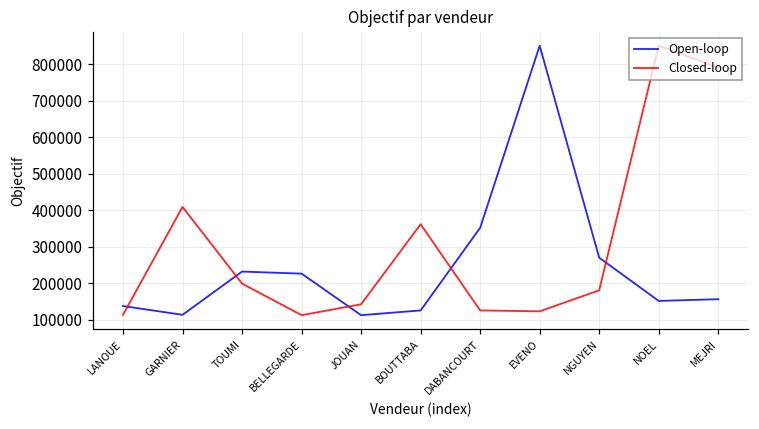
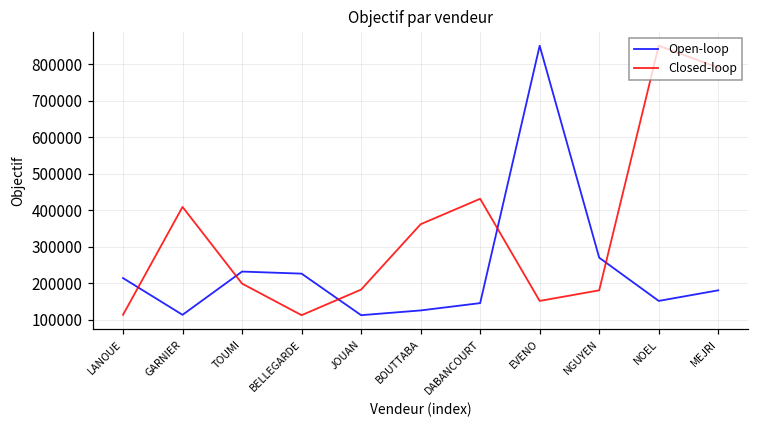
Open-loop, LANOUE: 140000 -> 210000
Closed-loop, JOUAN: 140000 -> 180000
Open-loop, DABANCOURT: 350000 -> 150000
Closed-loop, DABANCOURT: 130000 -> 430000
Closed-loop, EVENO: 120000 -> 150000
Open-loop, MEJRI: 160000 -> 180000
